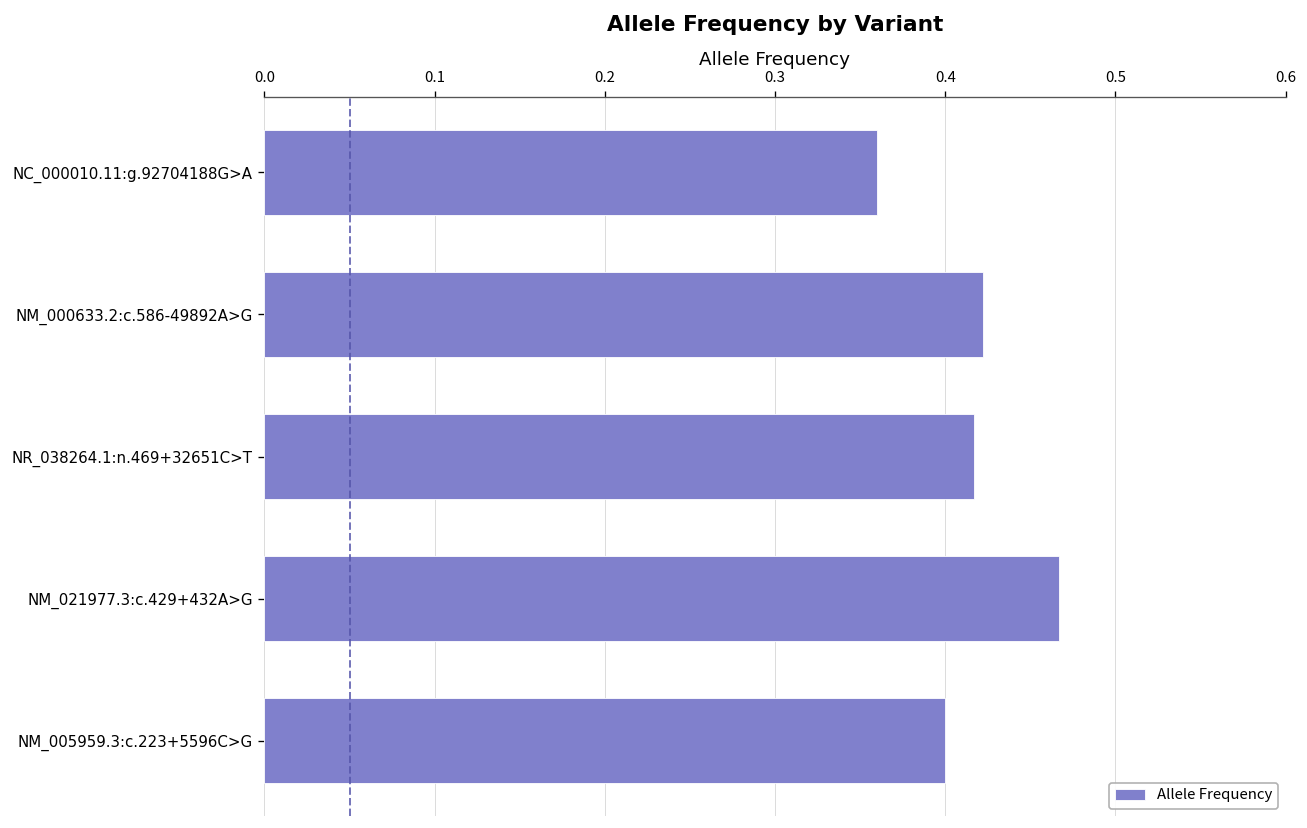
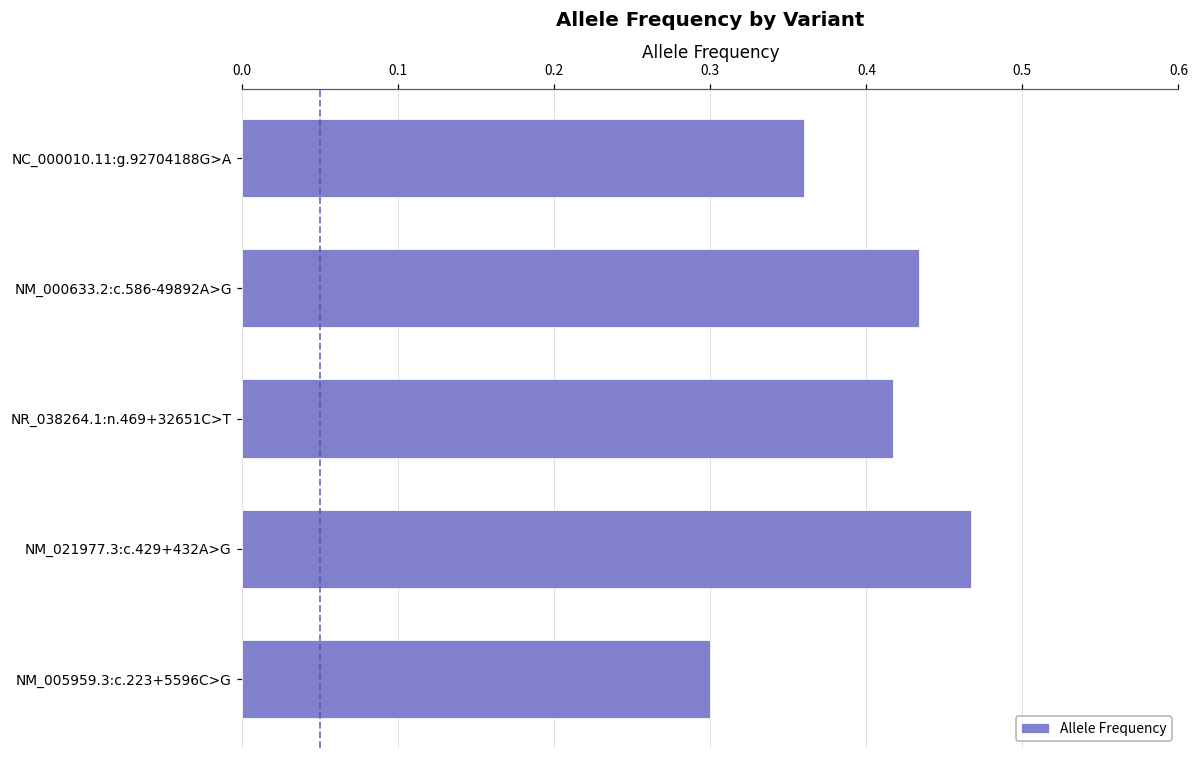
NM_000633.2:c.586-49892A>G: 0.422 -> 0.434
NM_005959.3:c.223+5596C>G: 0.4 -> 0.3
